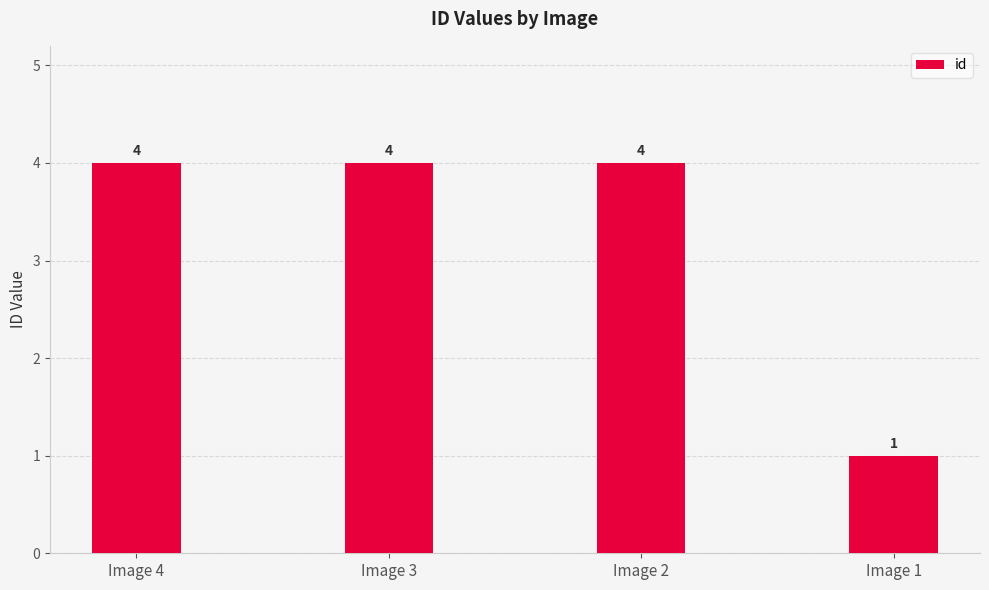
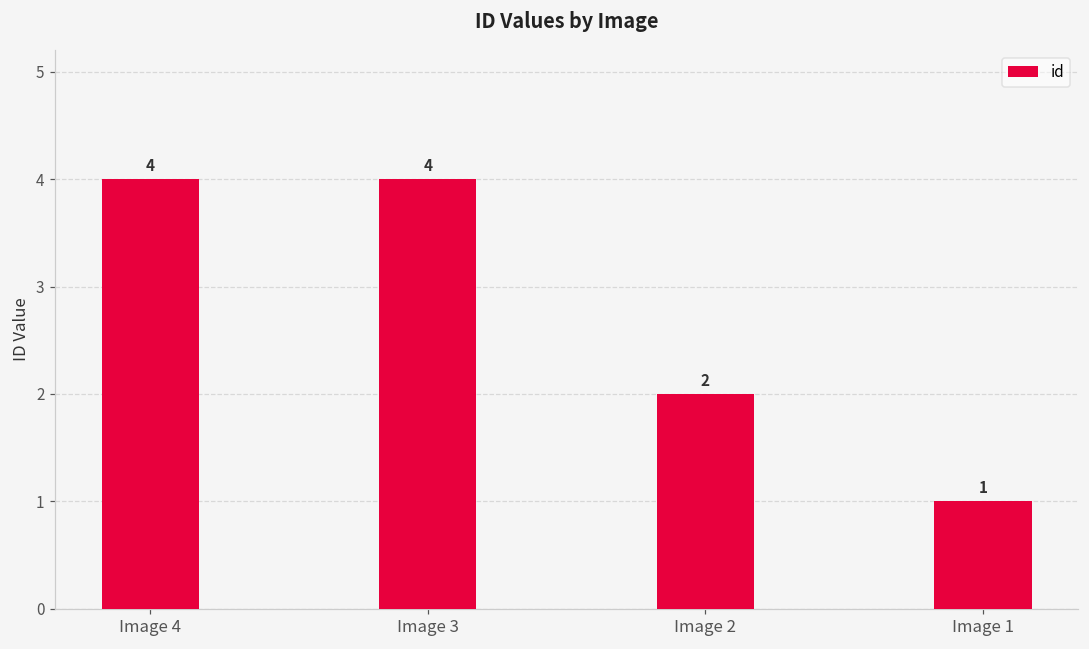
Image 2: 4 -> 2
